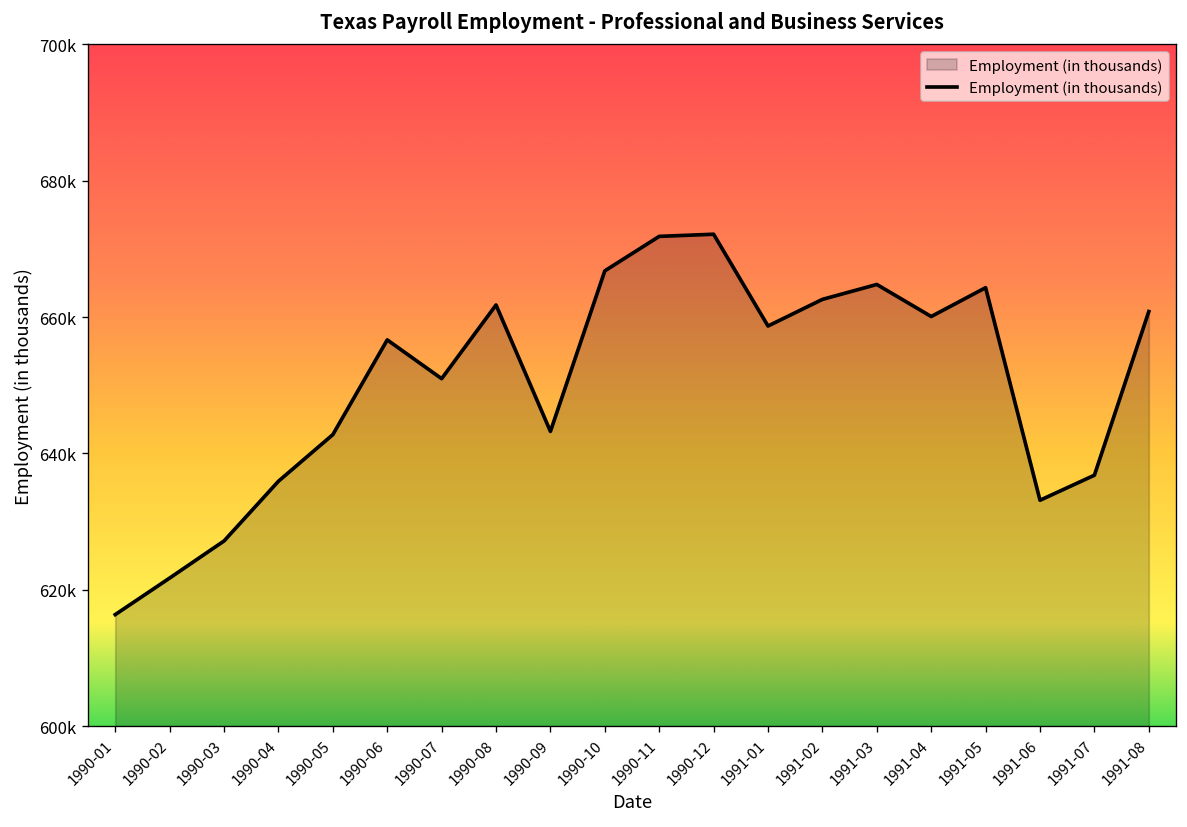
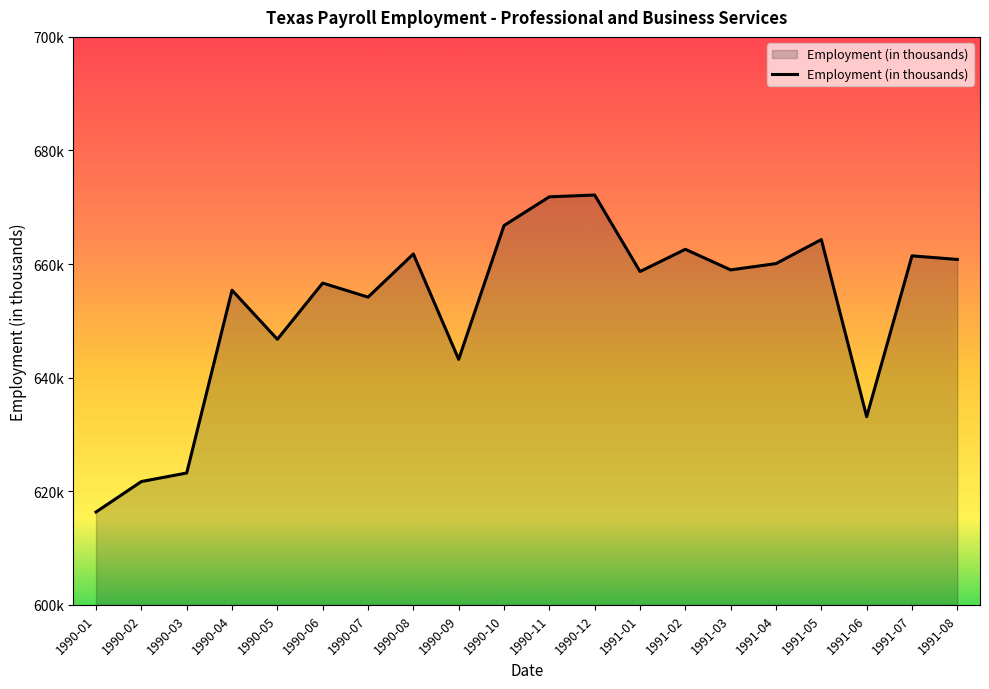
1990-03: 627000 -> 623000
1990-04: 636000 -> 655000
1990-05: 643000 -> 647000
1990-07: 651000 -> 654000
1991-03: 665000 -> 659000
1991-07: 637000 -> 661000
